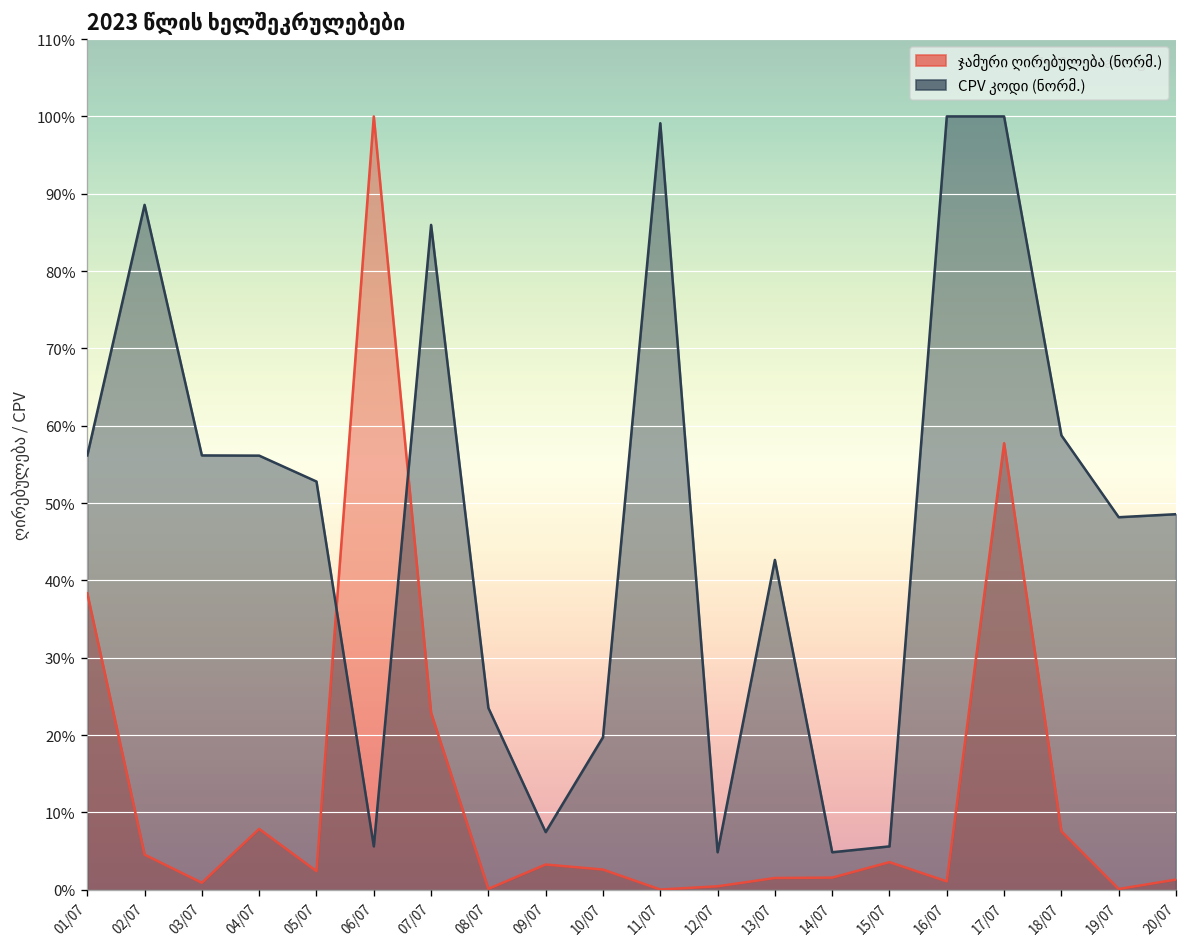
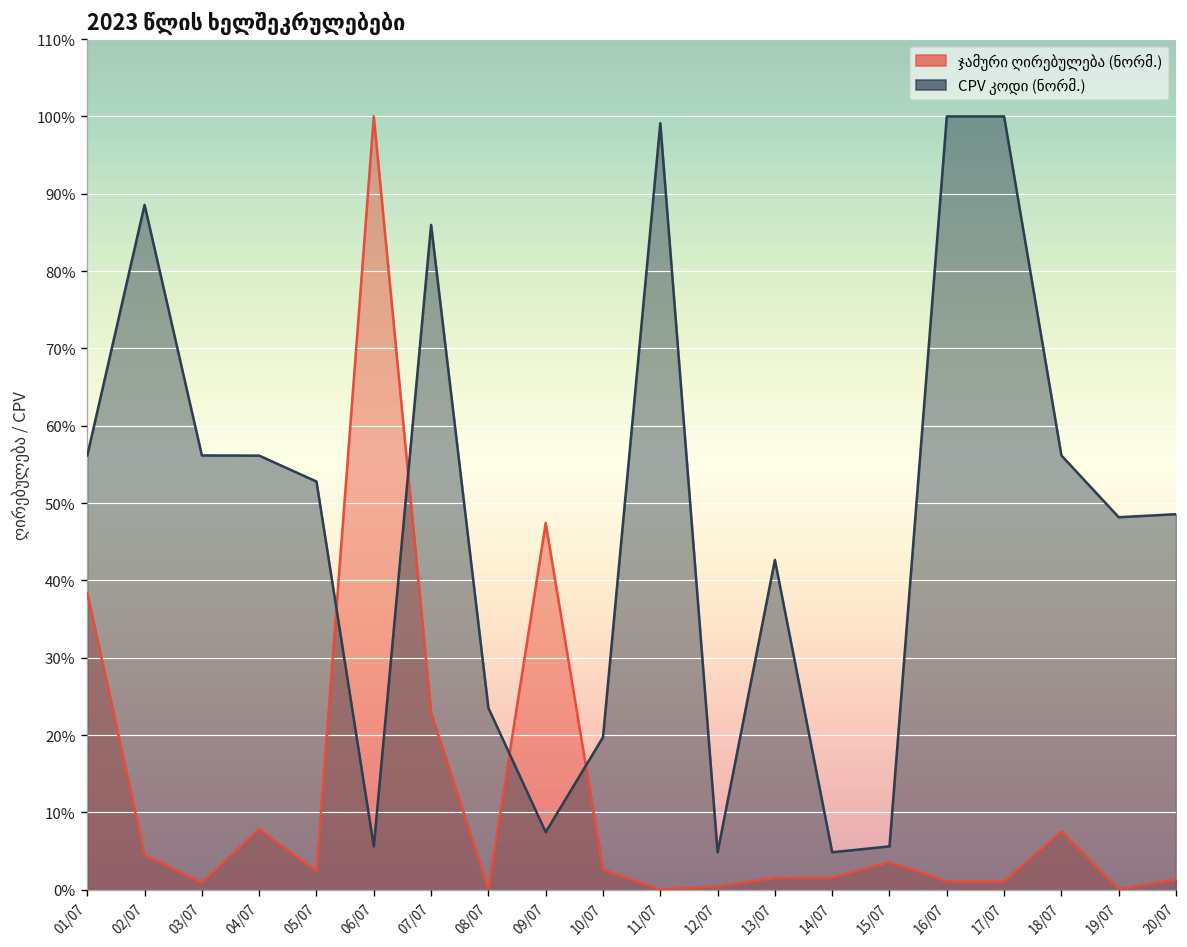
ჯამური ღირებულება (ნორმ.), 09/07: 3% -> 47%
ჯამური ღირებულება (ნორმ.), 17/07: 58% -> 1%
CPV კოდი (ნორმ.), 18/07: 59% -> 56%
